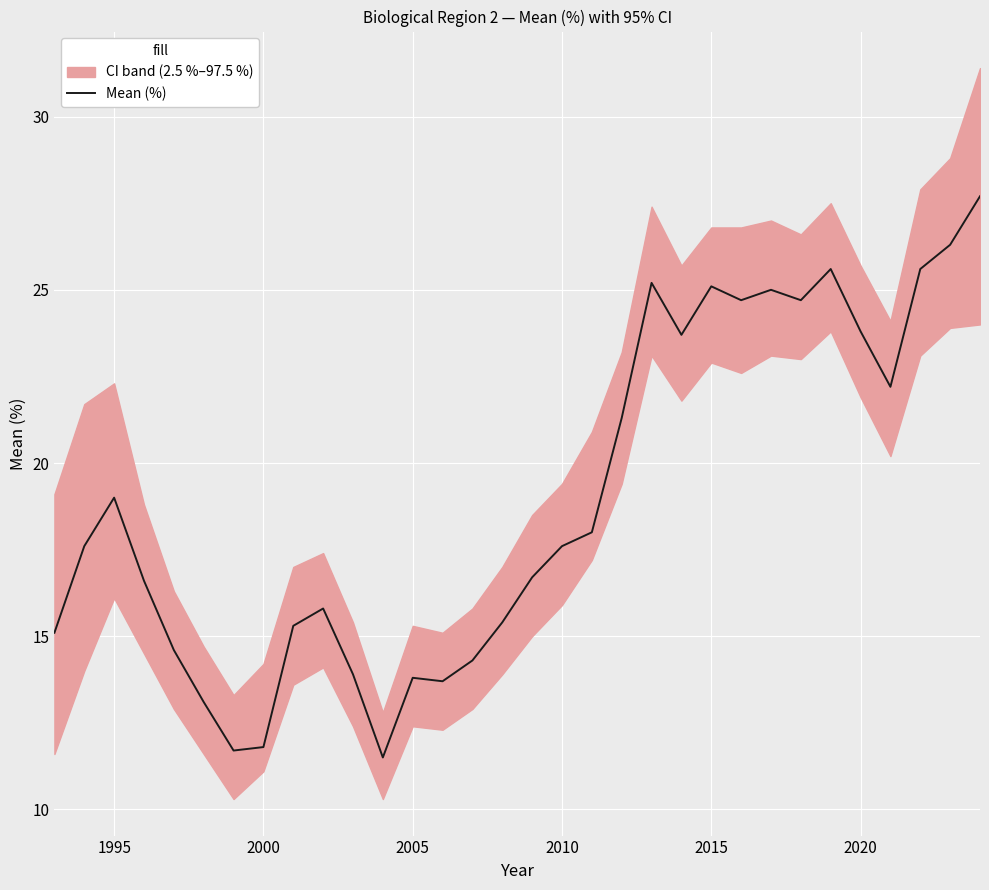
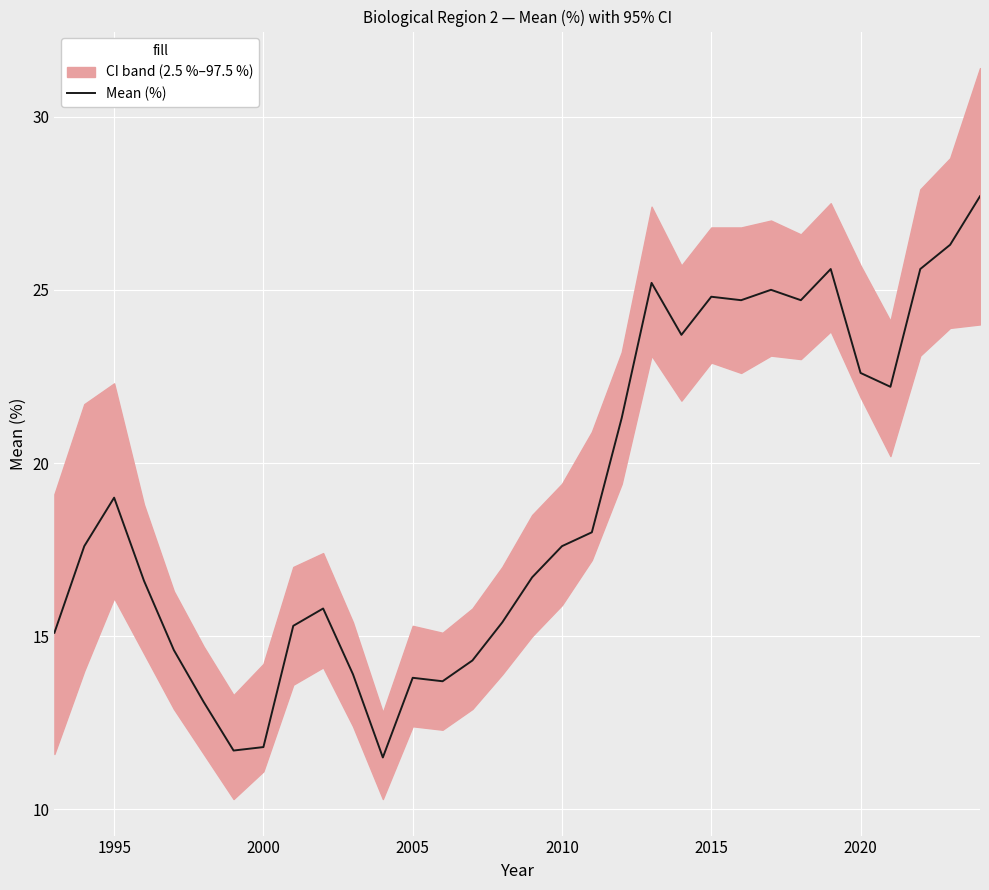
Mean (%), 2015: 25.1 -> 24.8
Mean (%), 2020: 23.8 -> 22.6
